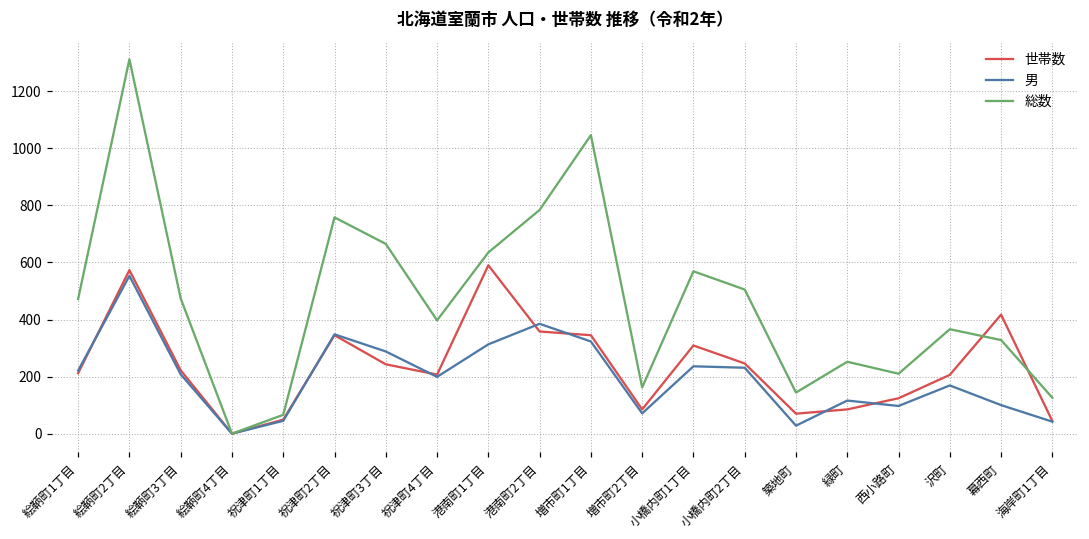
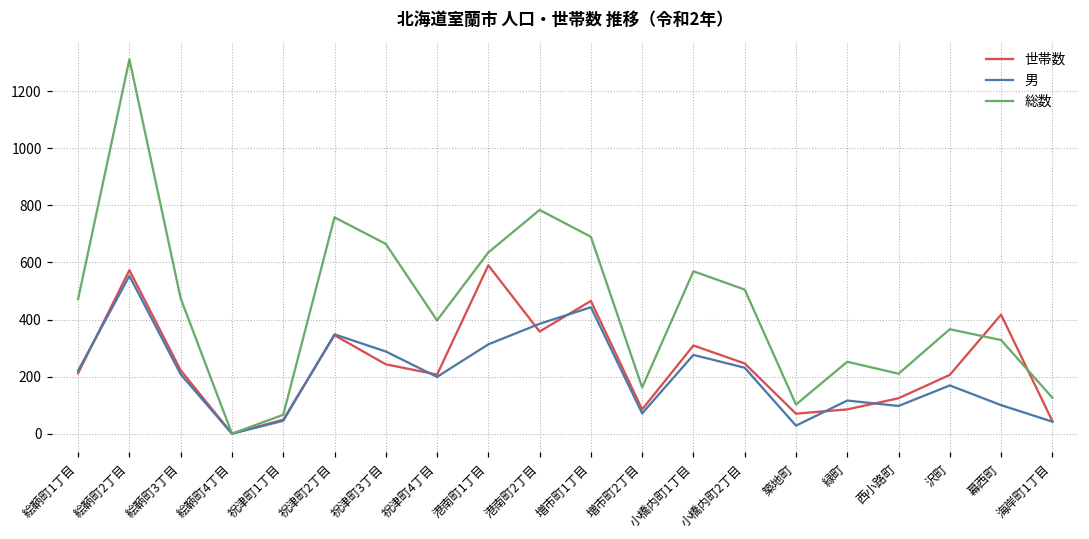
世帯数, 増市町1丁目: 350 -> 470
男, 増市町1丁目: 320 -> 440
総数, 増市町1丁目: 1050 -> 690
男, 小橋内町1丁目: 240 -> 280
総数, 築地町: 140 -> 100
